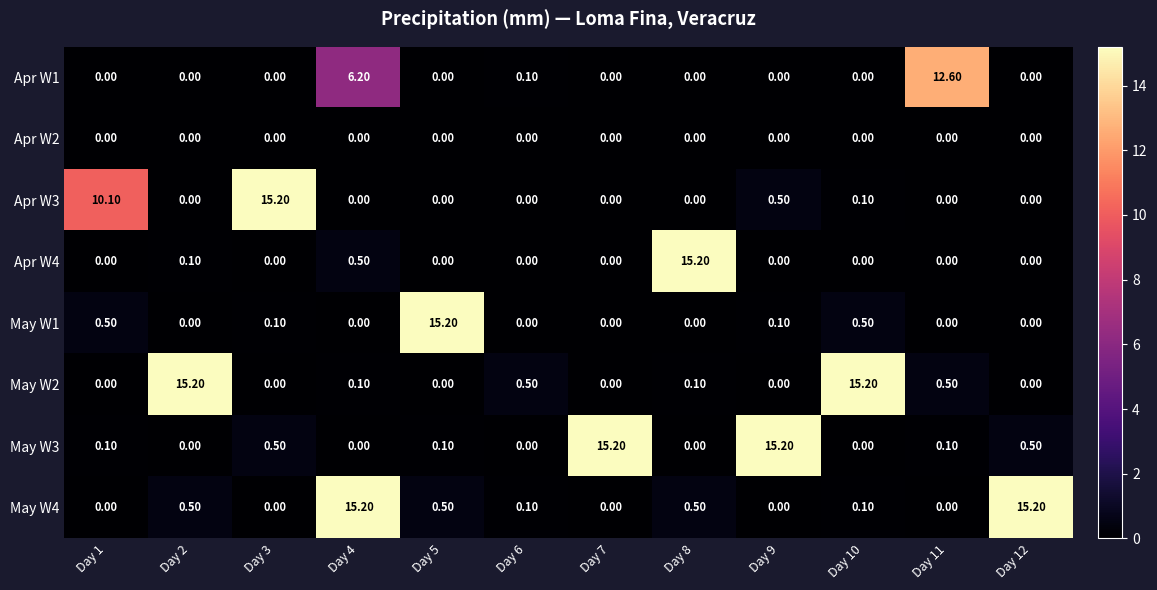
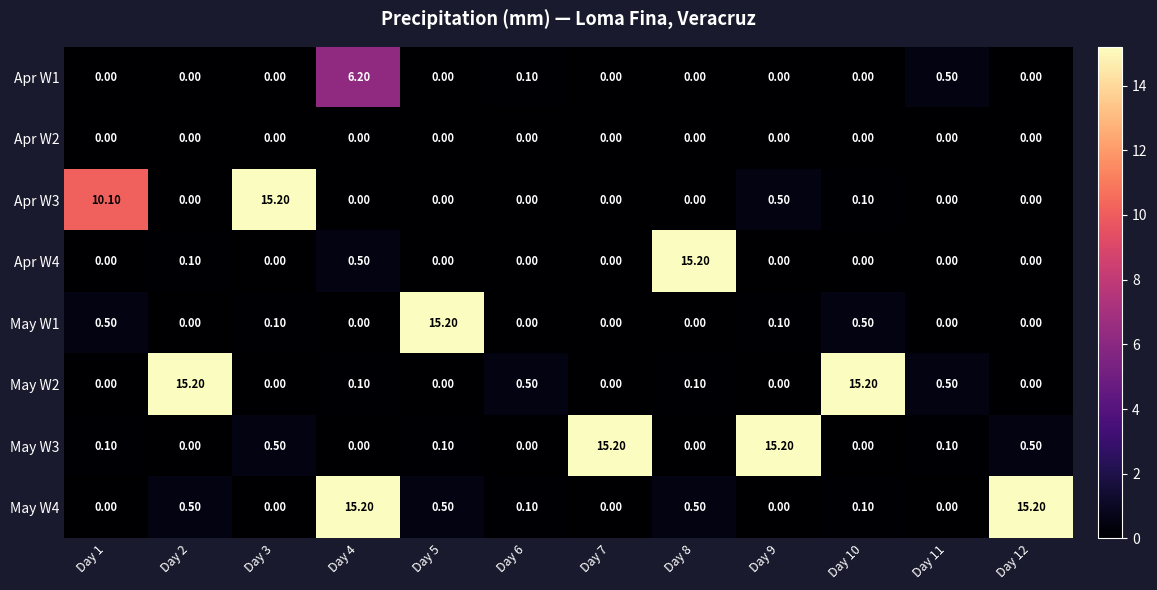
Apr W1, Day 11: 12.60 -> 0.50
